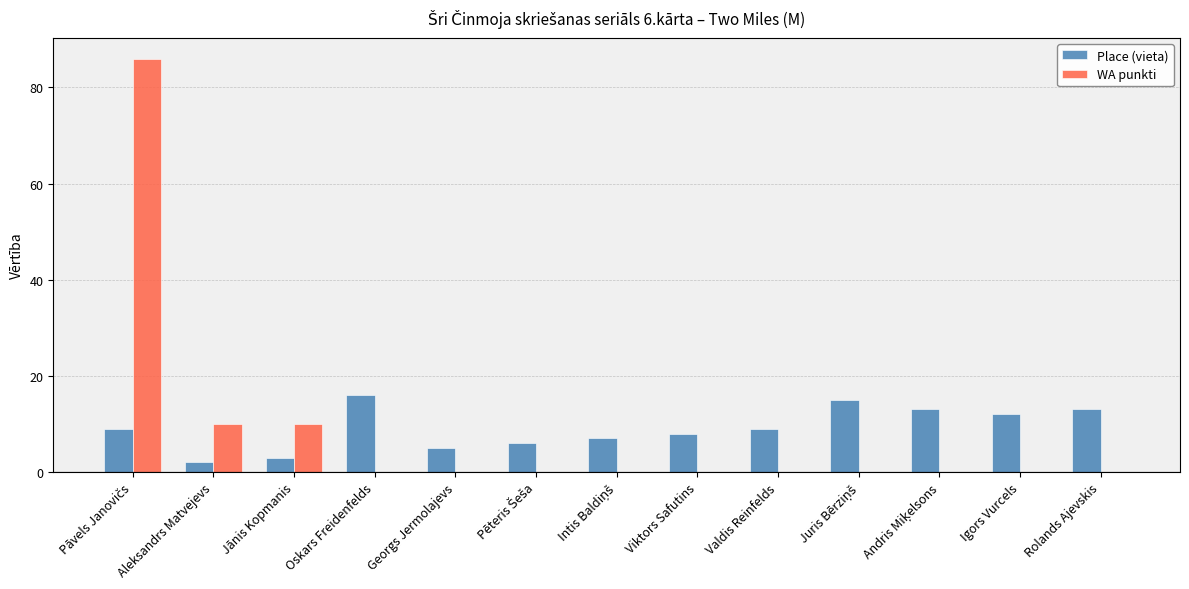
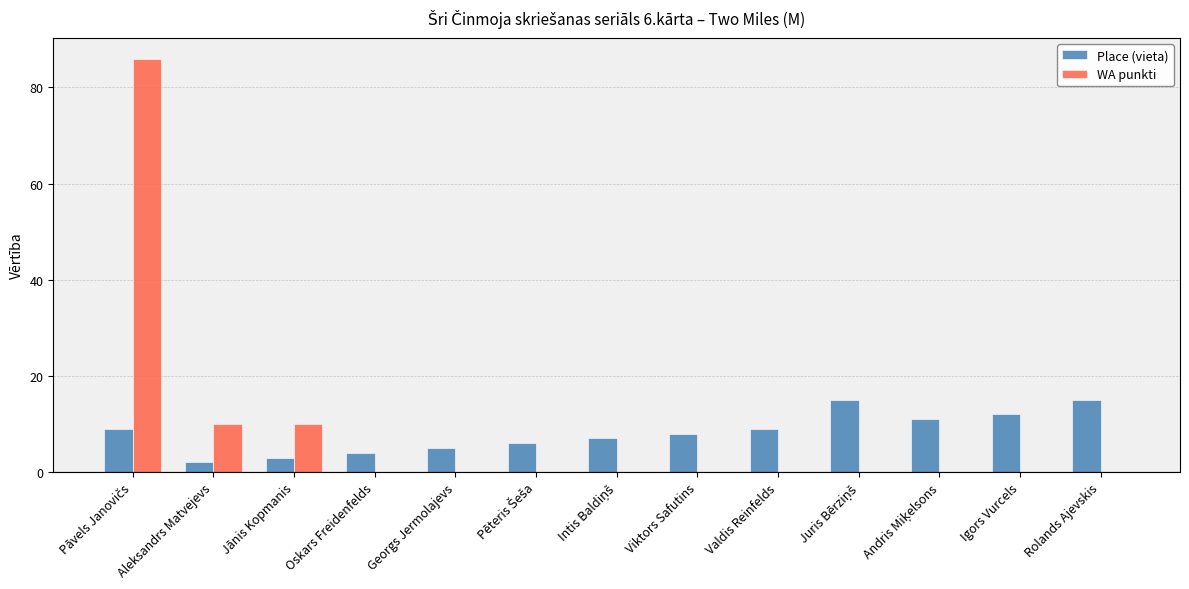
Place (vieta), Oskars Freidenfelds: 16 -> 4
Place (vieta), Andris Miķelsons: 13 -> 11
Place (vieta), Rolands Ajevskis: 13 -> 15
